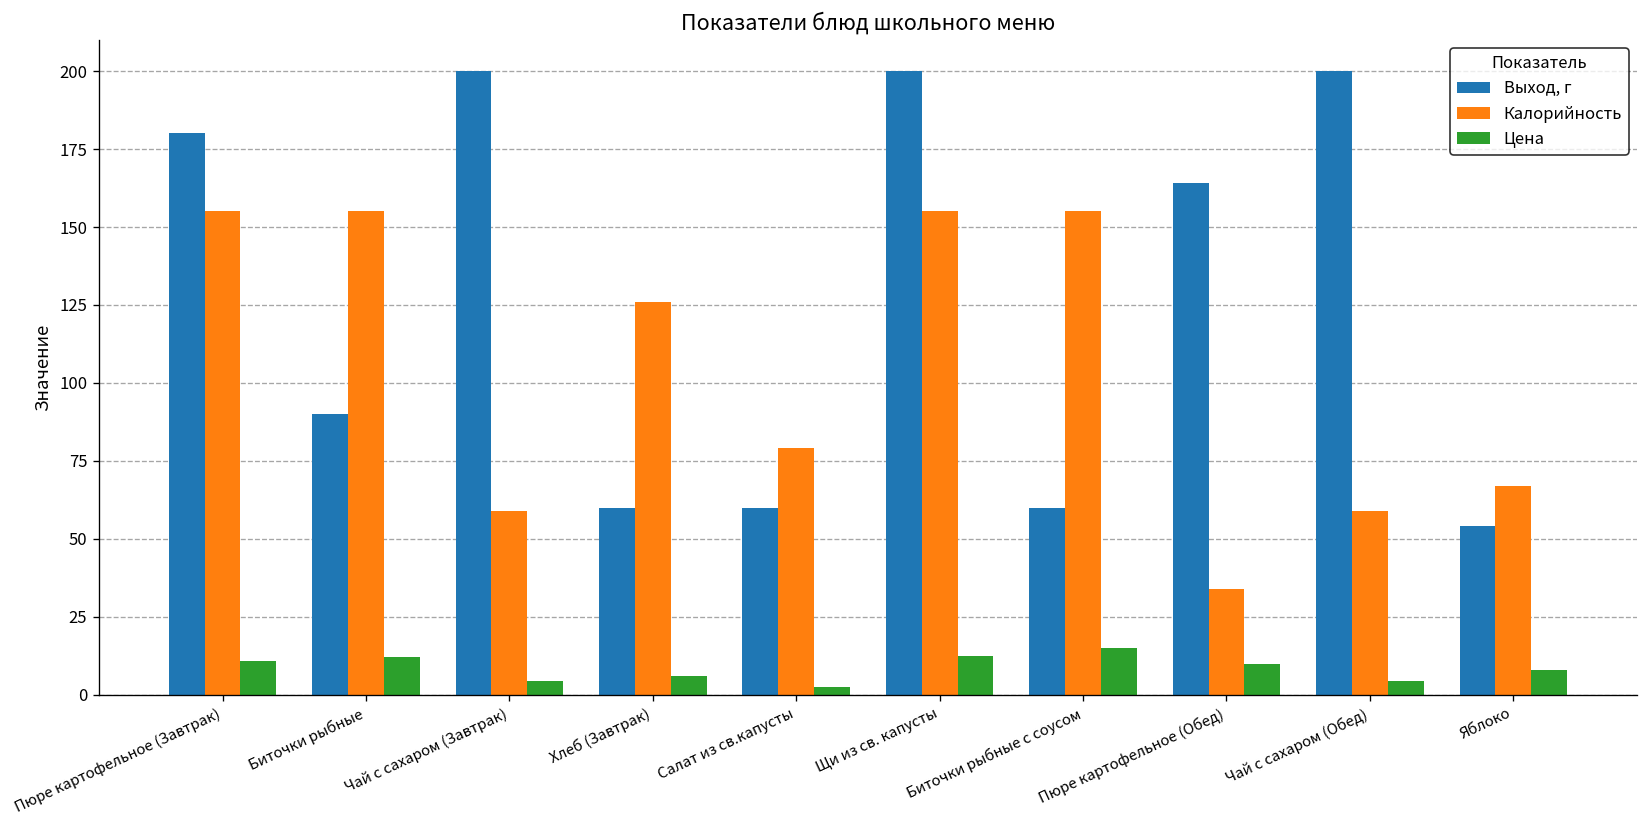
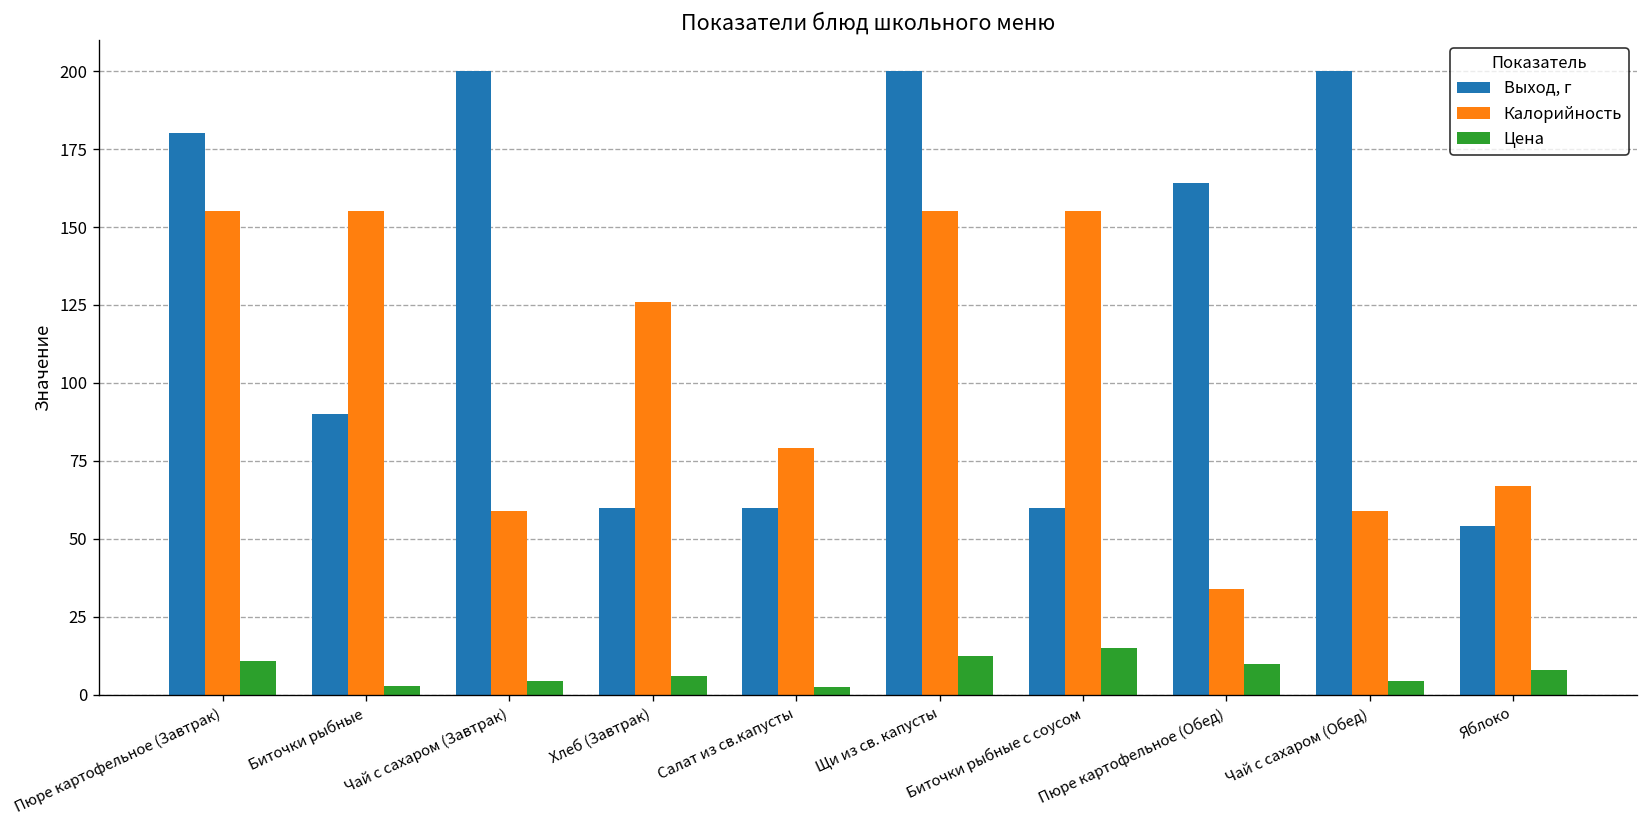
Цена, Биточки рыбные: 12 -> 3
